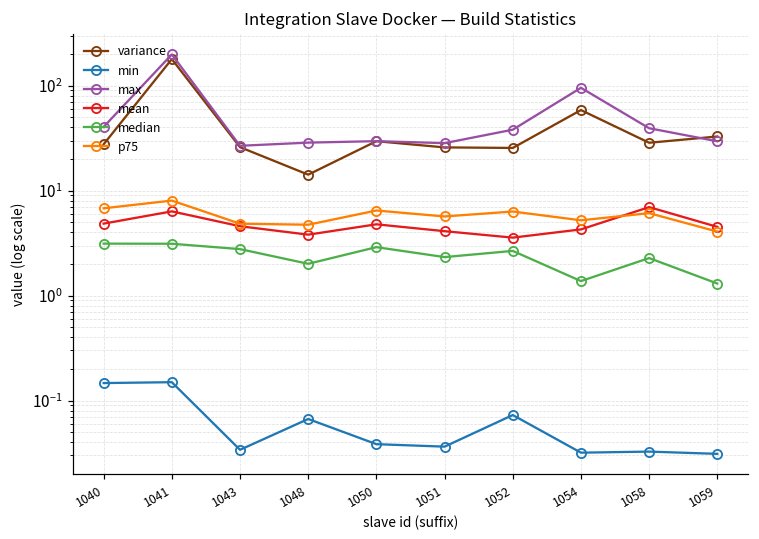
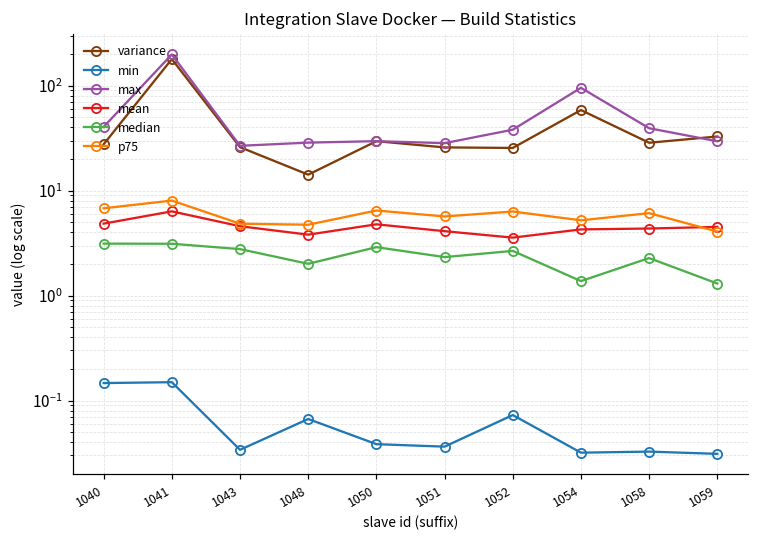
mean, 1058: 7 -> 4
